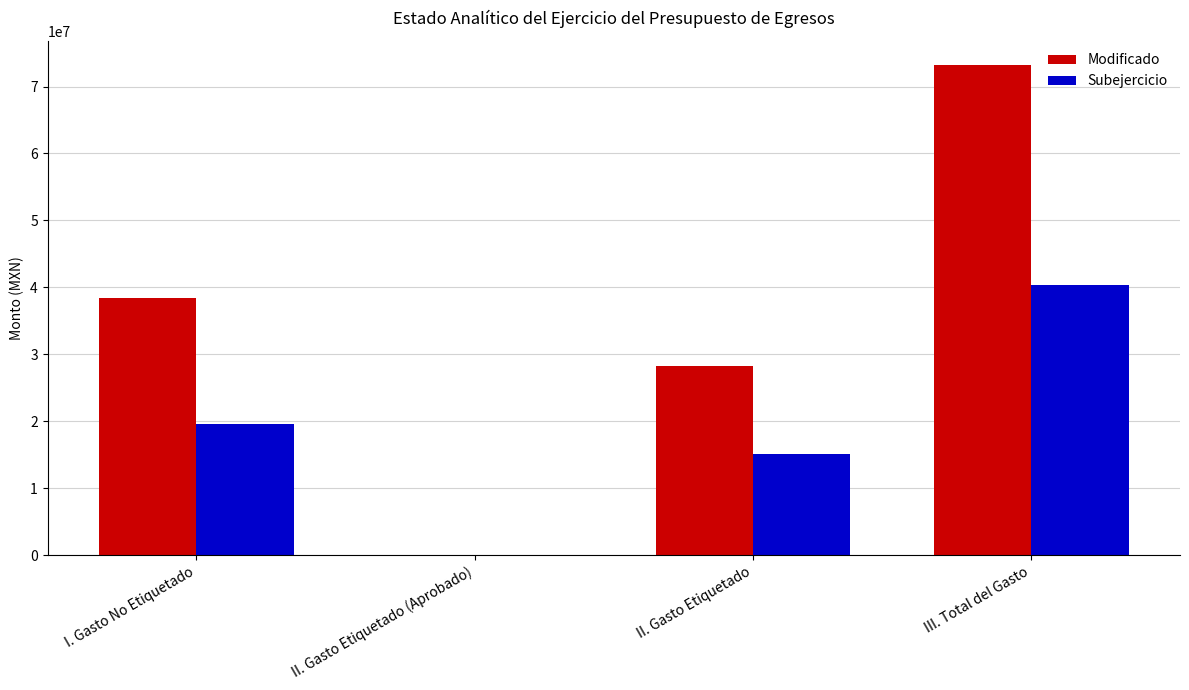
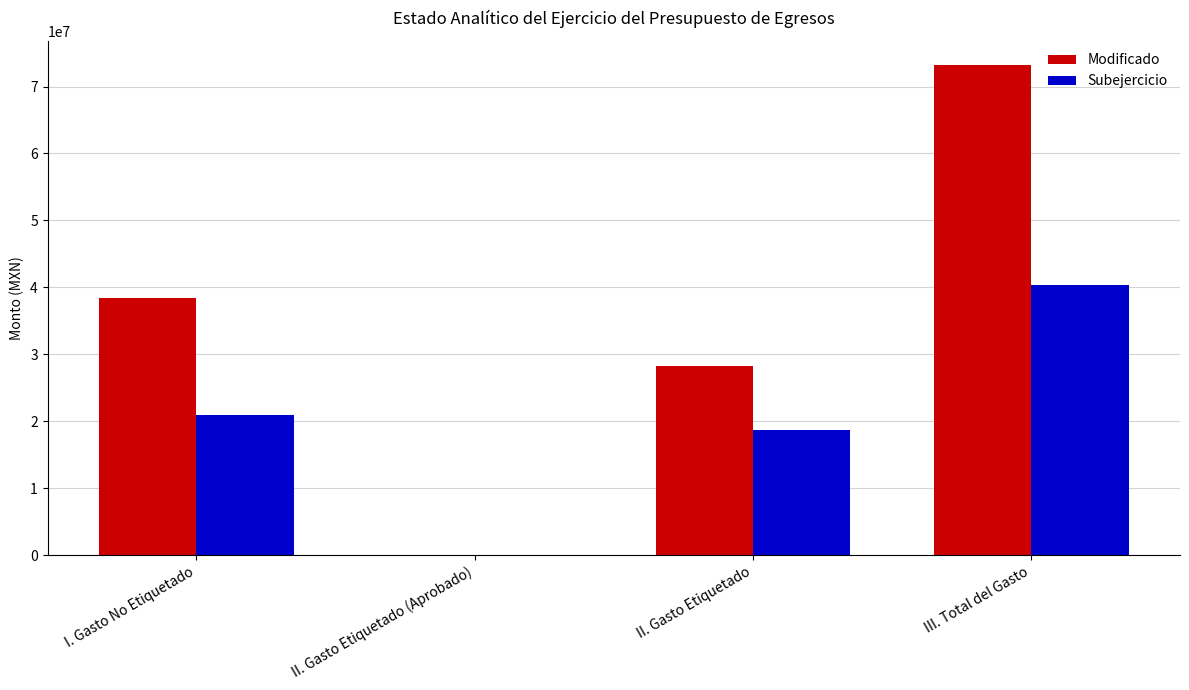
Subejercicio, I. Gasto No Etiquetado: 20000000 -> 21000000
Subejercicio, II. Gasto Etiquetado: 15000000 -> 19000000
